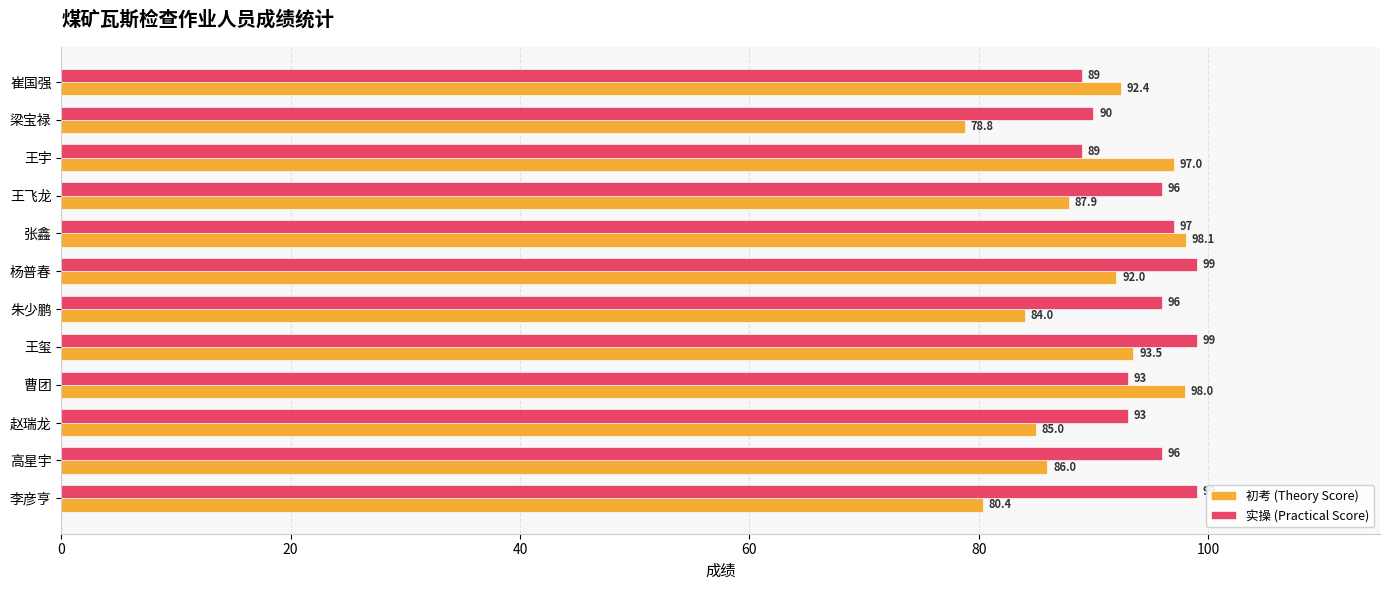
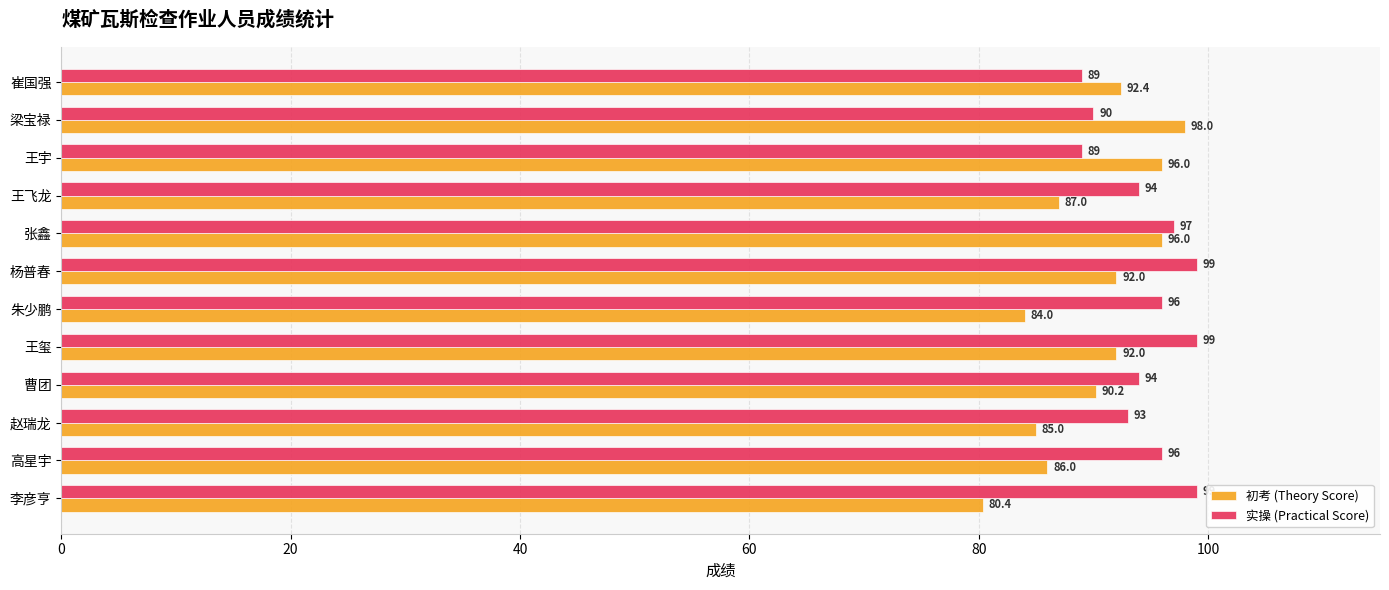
初考 (Theory Score), 梁宝禄: 78.8 -> 98.0
初考 (Theory Score), 王宇: 97.0 -> 96.0
实操 (Practical Score), 王飞龙: 96 -> 94
初考 (Theory Score), 王飞龙: 87.9 -> 87.0
初考 (Theory Score), 张鑫: 98.1 -> 96.0
初考 (Theory Score), 王玺: 93.5 -> 92.0
实操 (Practical Score), 曹团: 93 -> 94
初考 (Theory Score), 曹团: 98.0 -> 90.2
